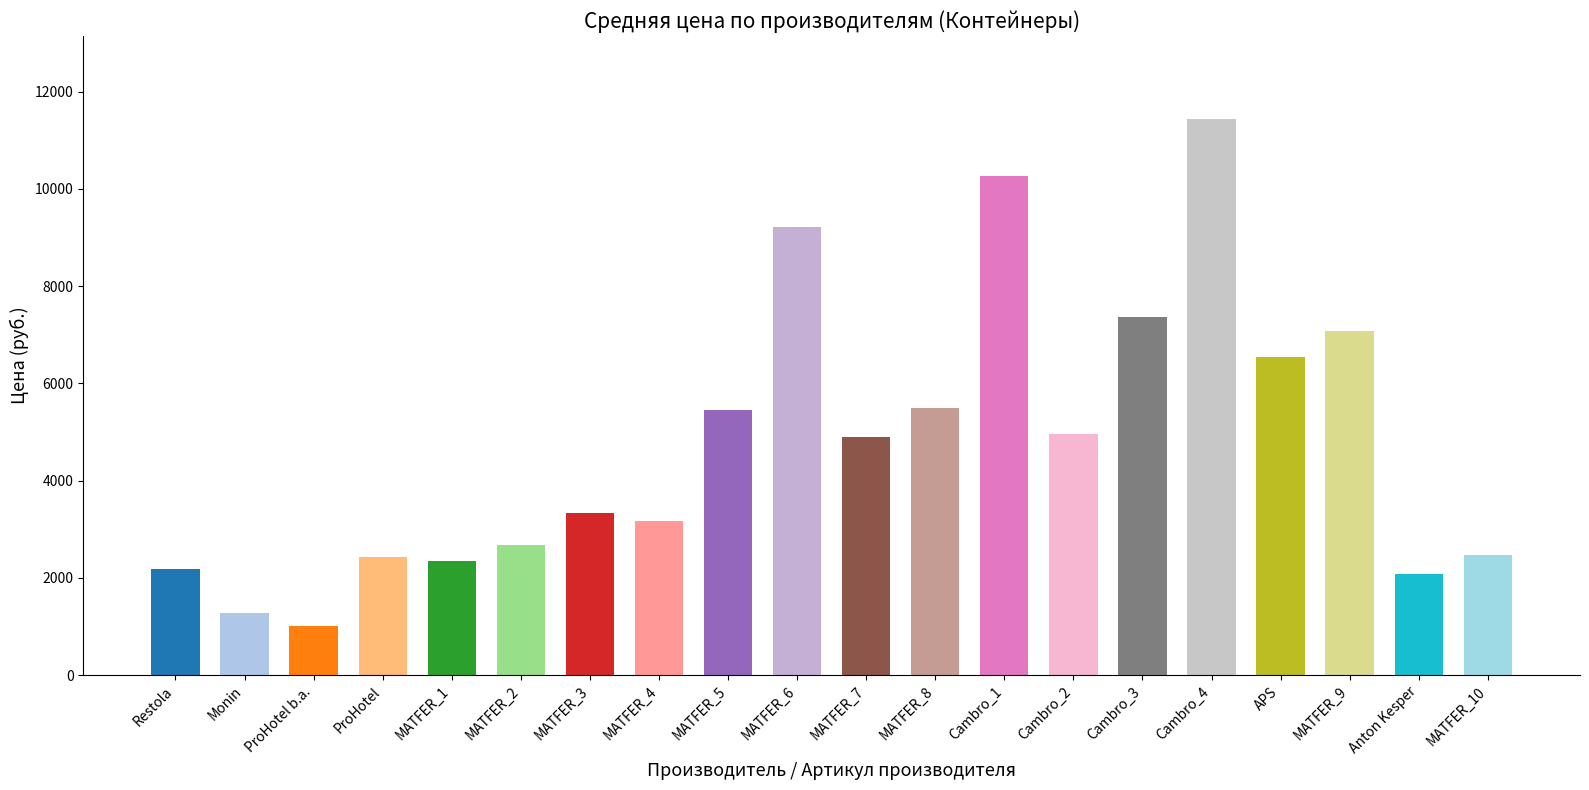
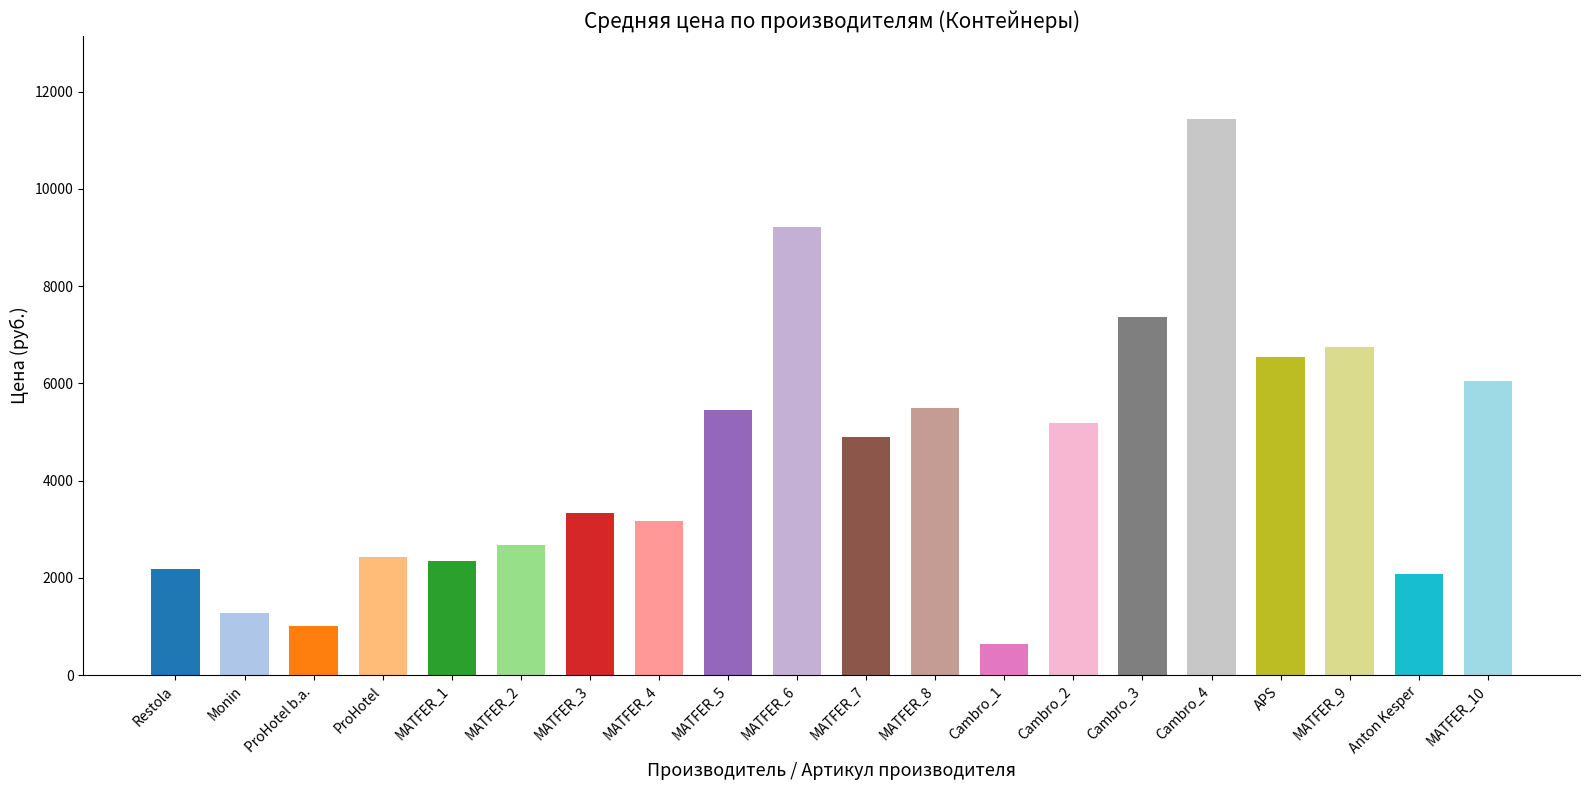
Cambro_1: 10300 -> 600
Cambro_2: 5000 -> 5200
MATFER_9: 7100 -> 6800
MATFER_10: 2500 -> 6000
